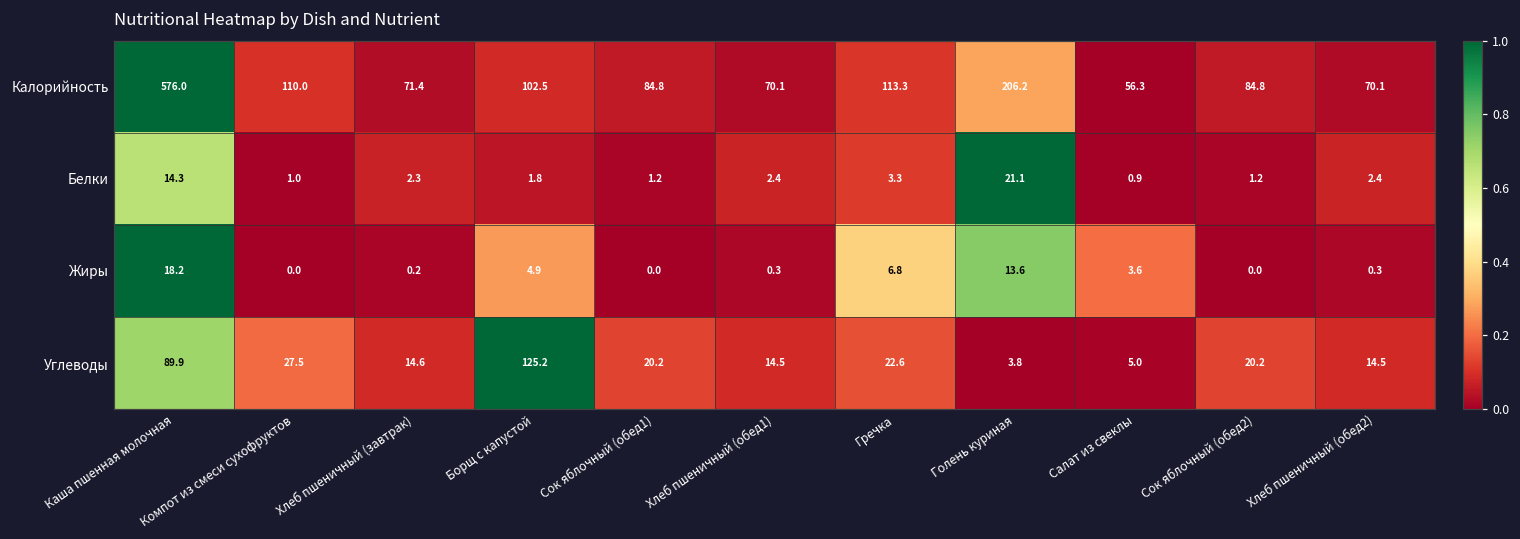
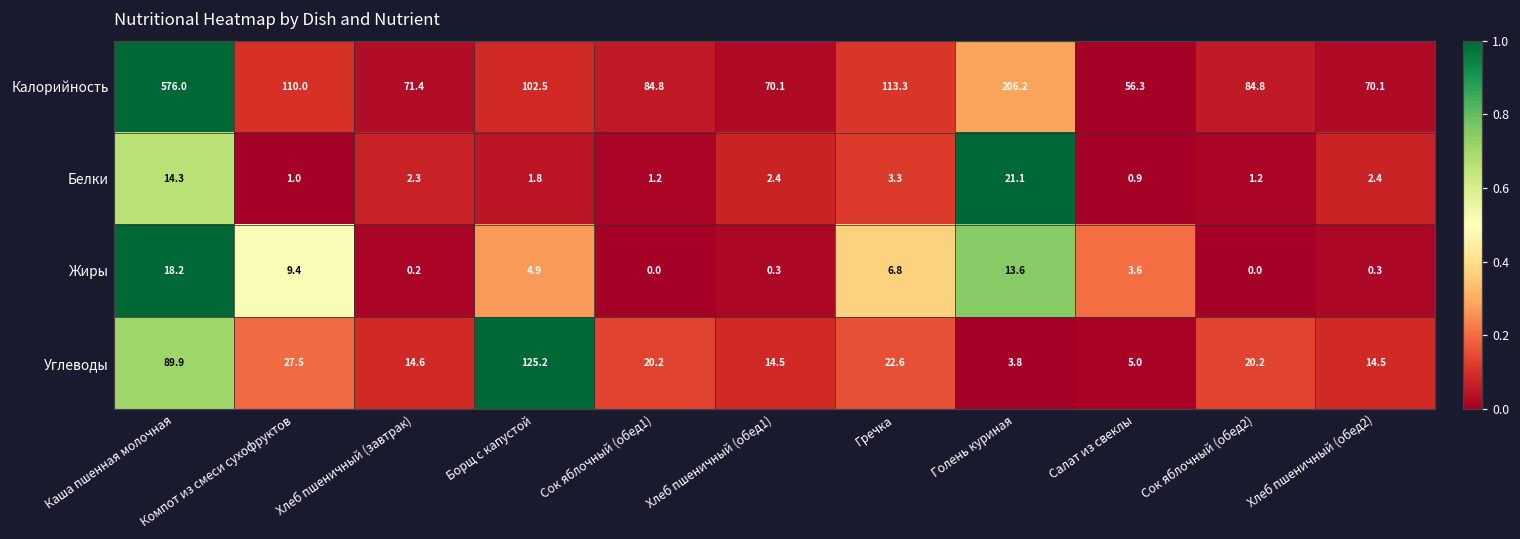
Жиры, Компот из смеси сухофруктов: 0.0 -> 9.4
